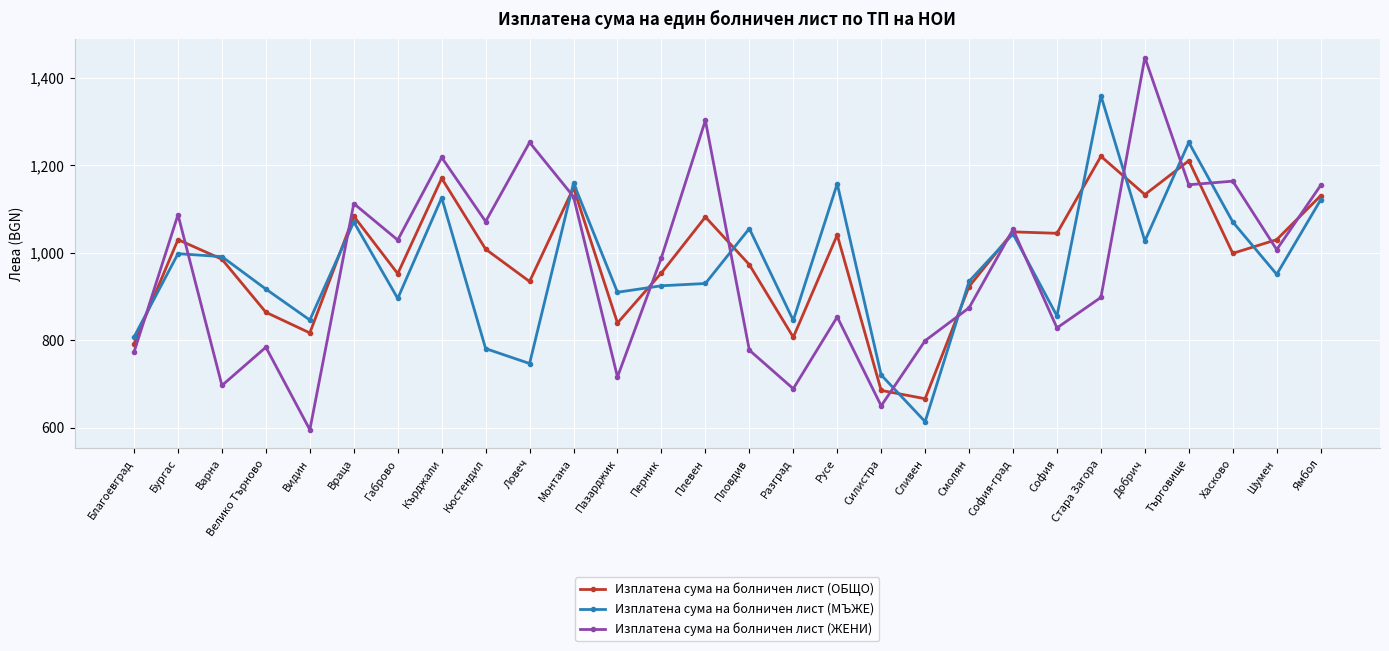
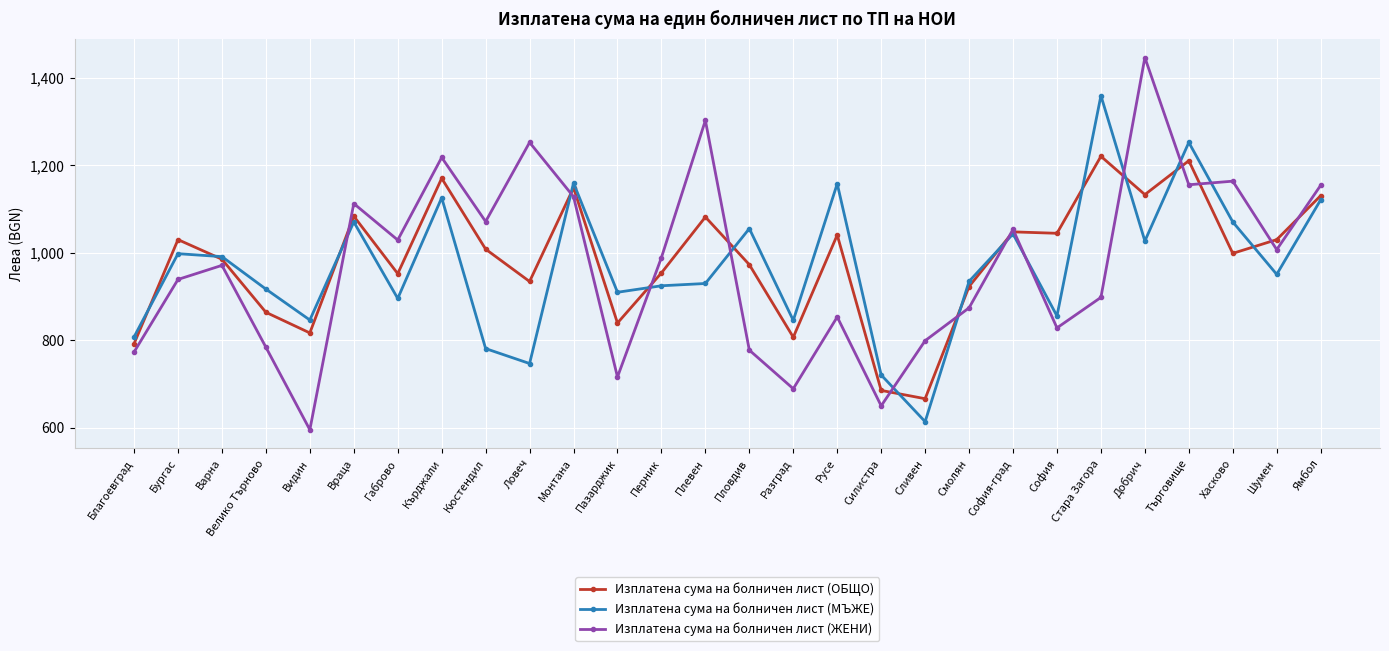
Изплатена сума на болничен лист (ЖЕНИ), Бургас: 1,090 -> 940
Изплатена сума на болничен лист (ЖЕНИ), Варна: 700 -> 970
